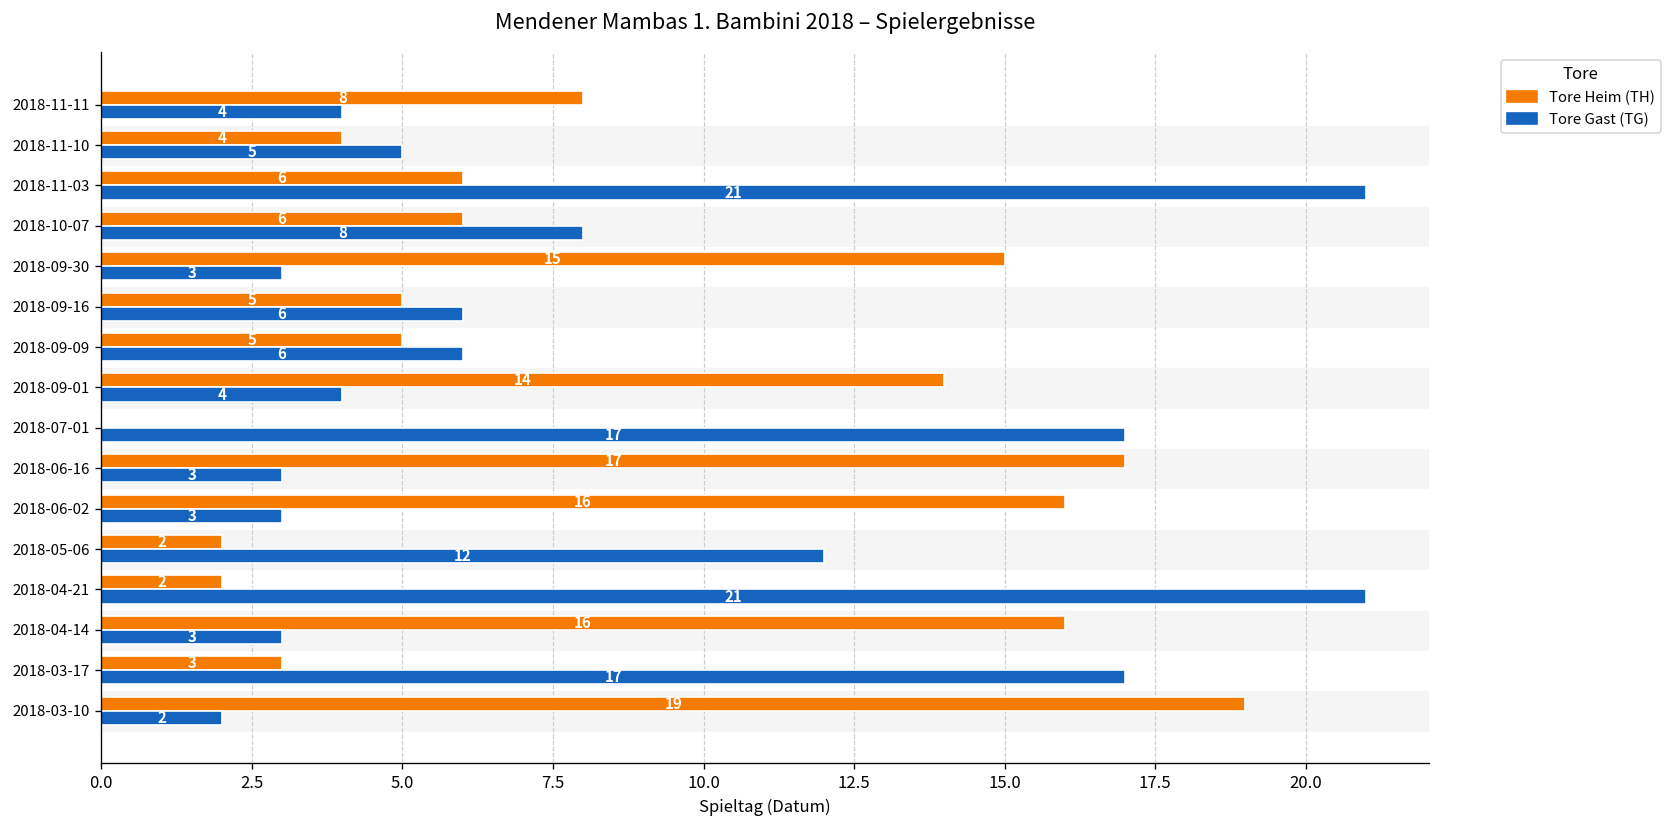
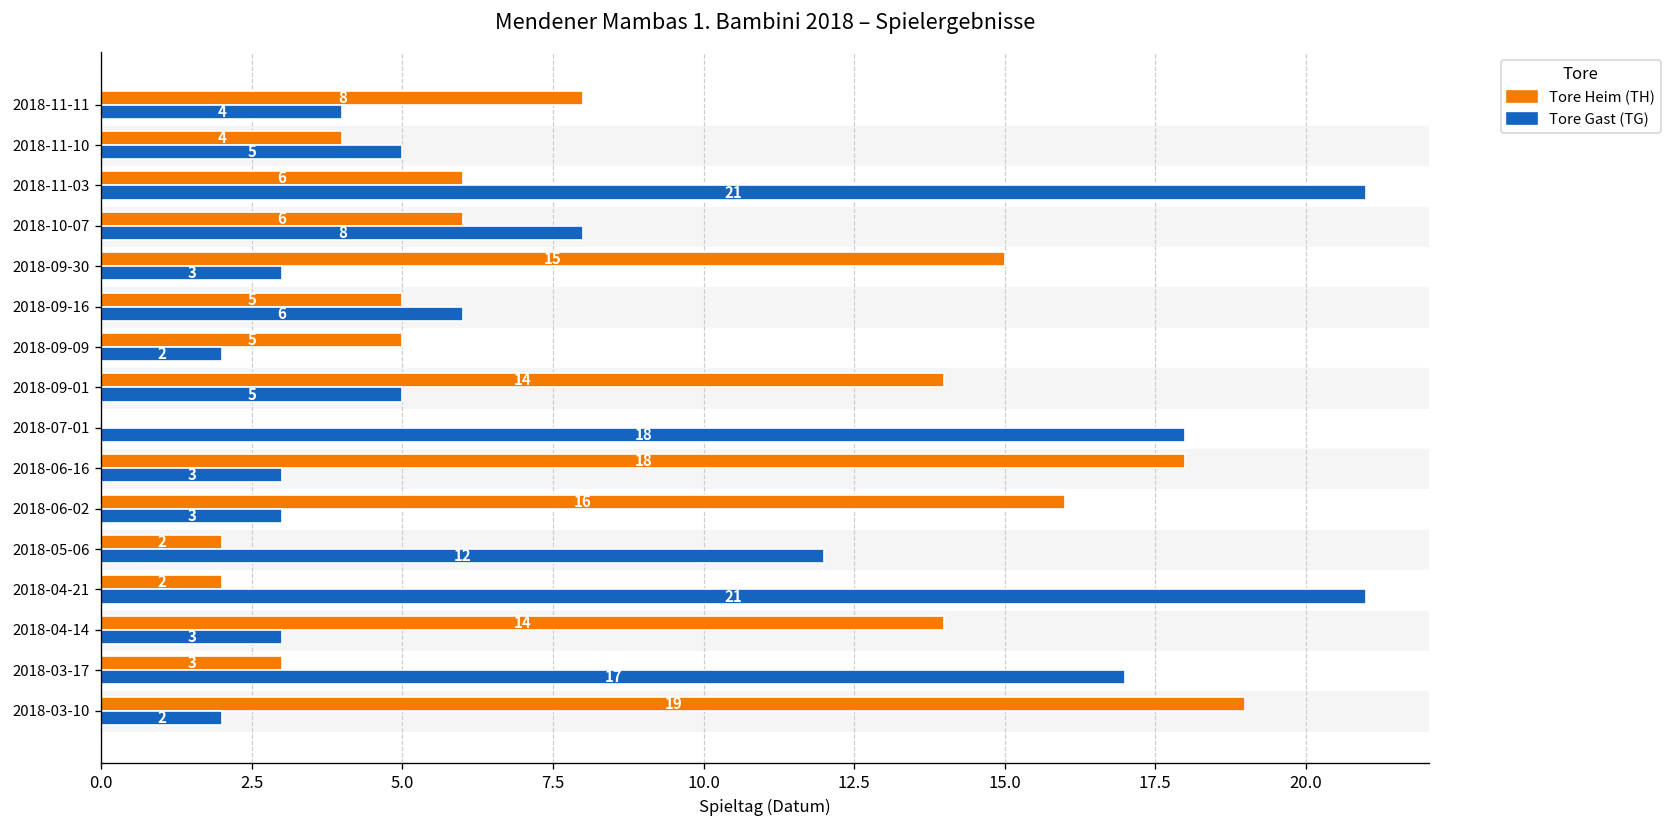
Tore Gast (TG), 2018-09-09: 6 -> 2
Tore Gast (TG), 2018-09-01: 4 -> 5
Tore Gast (TG), 2018-07-01: 17 -> 18
Tore Heim (TH), 2018-06-16: 17 -> 18
Tore Heim (TH), 2018-04-14: 16 -> 14
